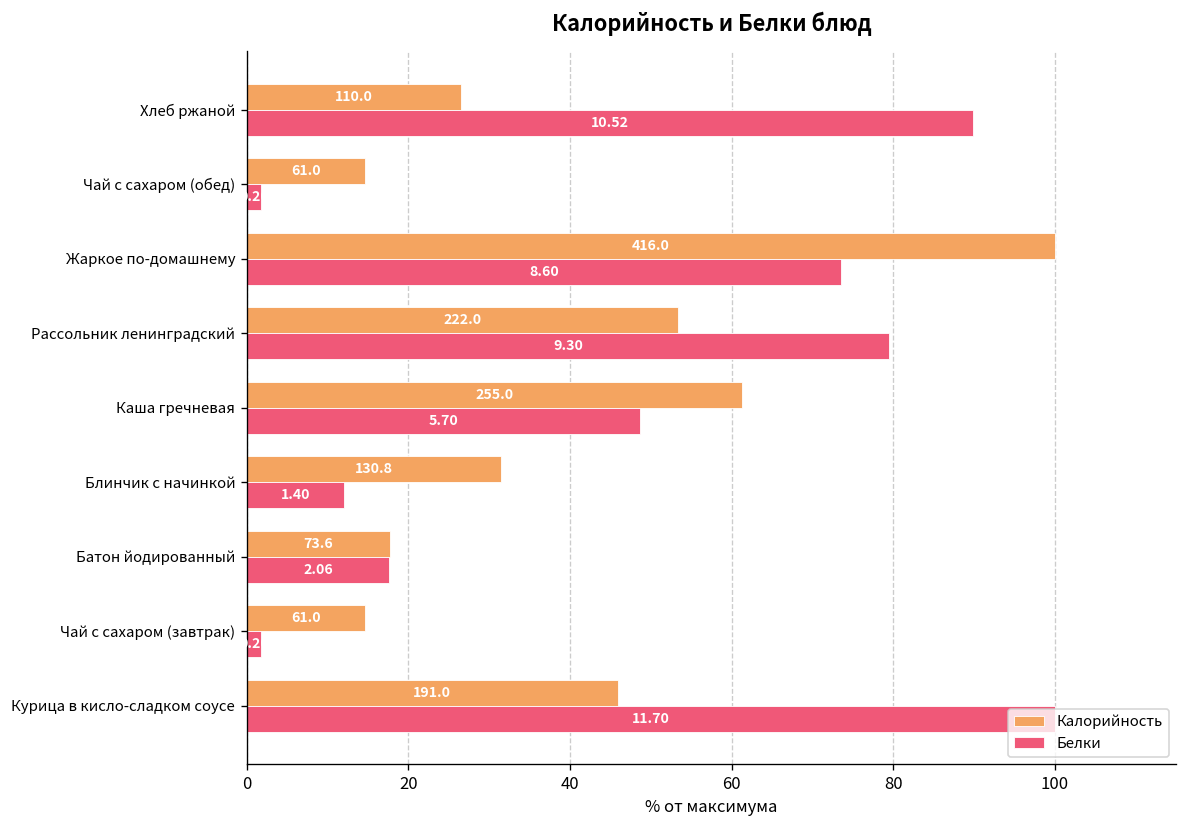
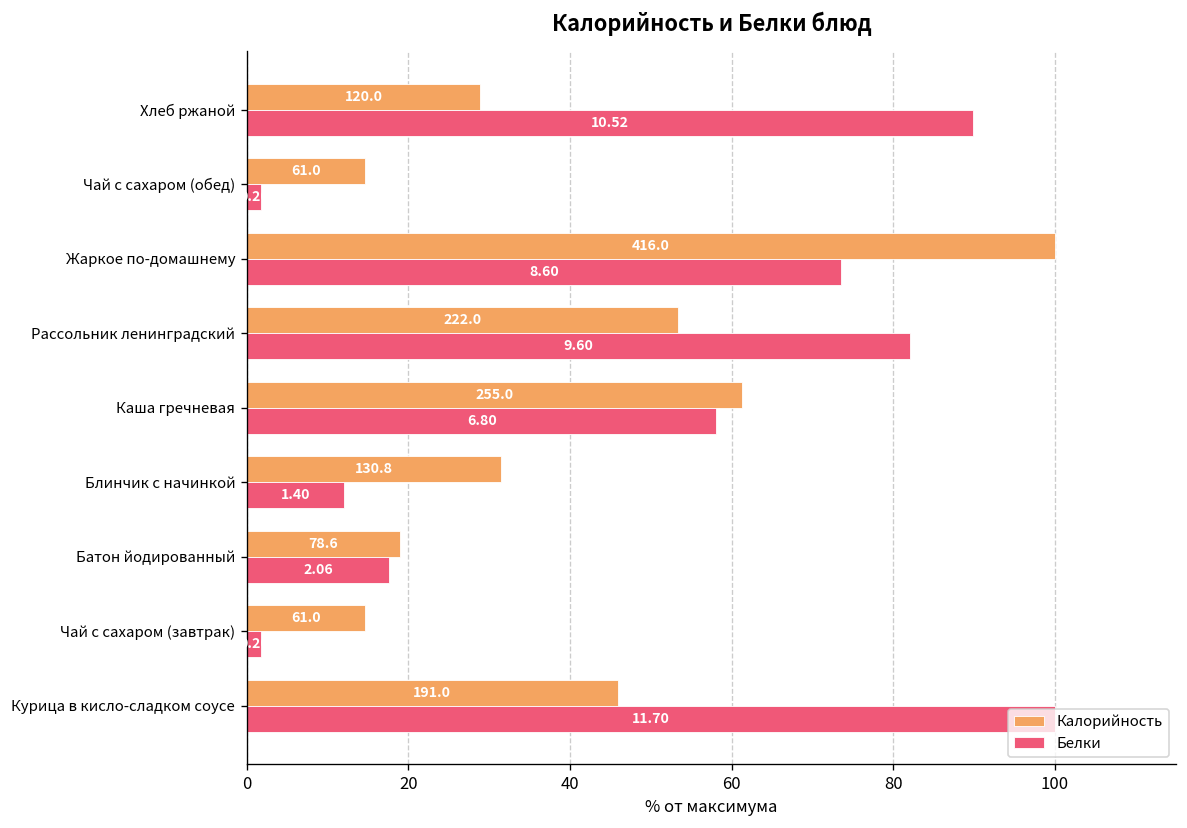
Калорийность, Хлеб ржаной: 110.0 -> 120.0
Белки, Рассольник ленинградский: 9.30 -> 9.60
Белки, Каша гречневая: 5.70 -> 6.80
Калорийность, Батон йодированный: 73.6 -> 78.6
